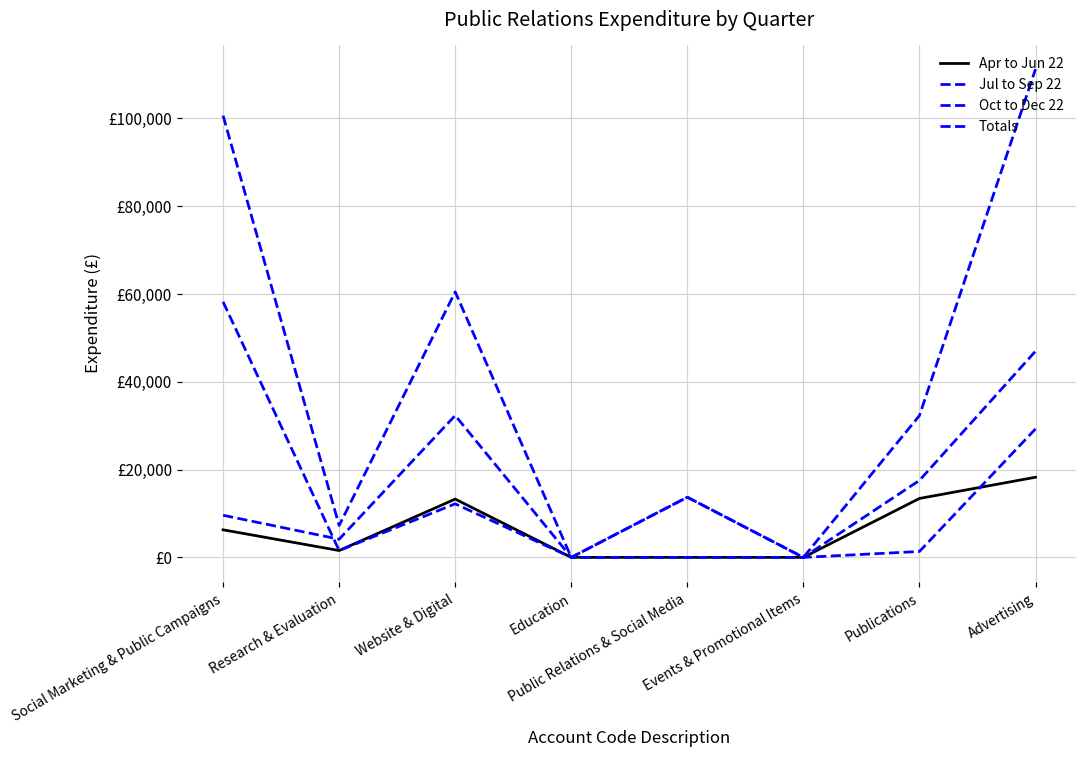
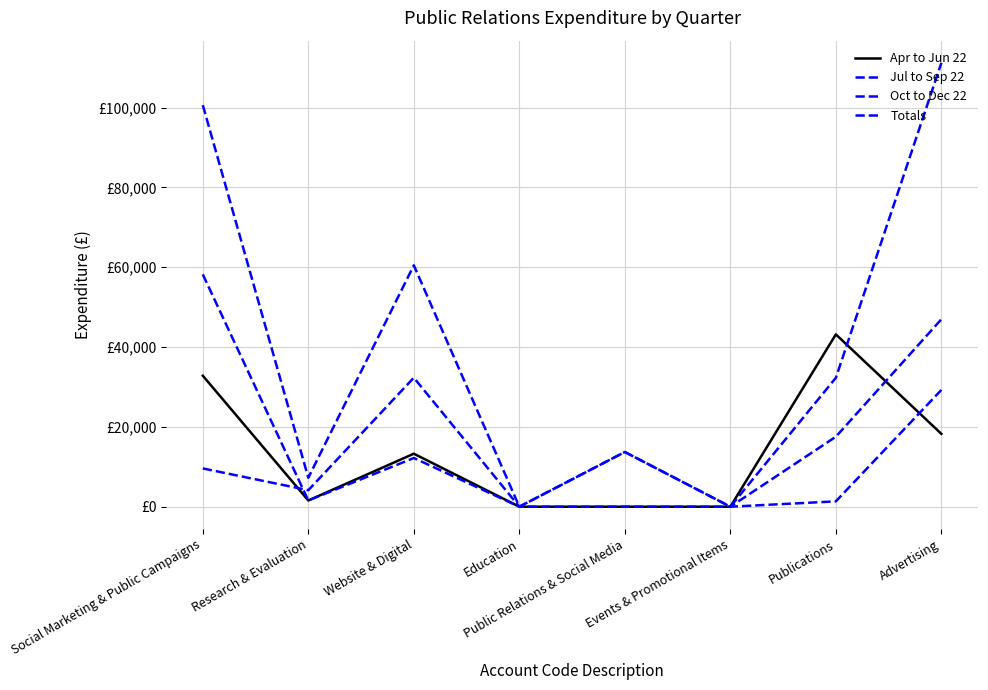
Apr to Jun 22, Social Marketing & Public Campaigns: £6,000 -> £33,000
Apr to Jun 22, Publications: £13,000 -> £43,000
